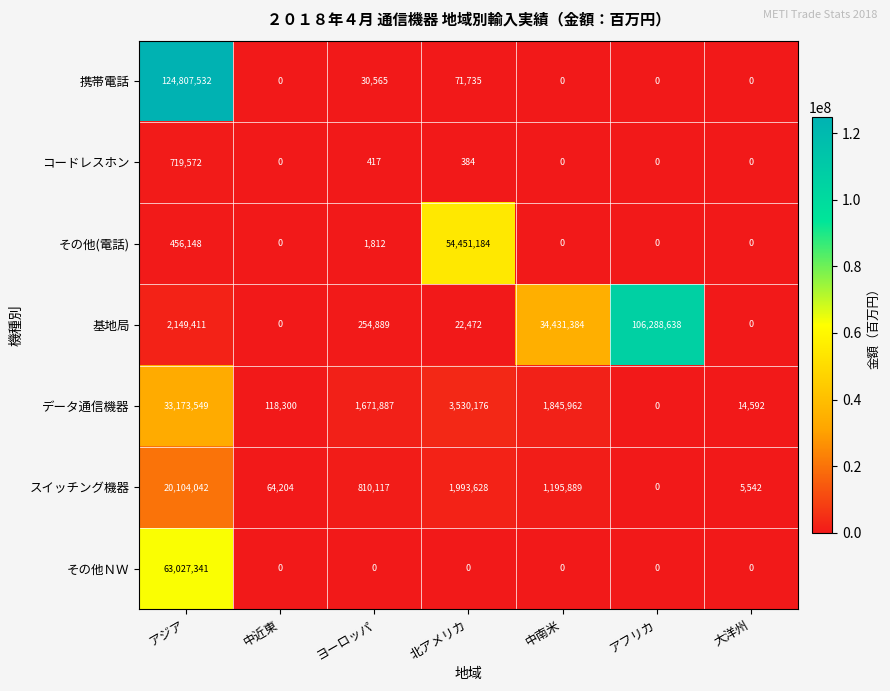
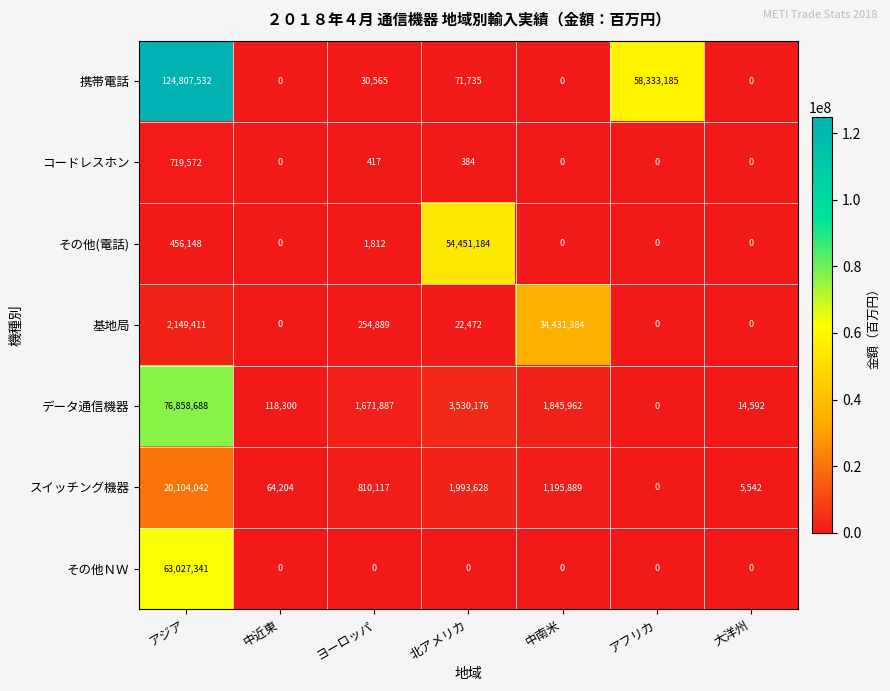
携帯電話, アフリカ: 0 -> 58,333,185
基地局, アフリカ: 106,288,638 -> 0
データ通信機器, アジア: 33,173,549 -> 76,858,688
